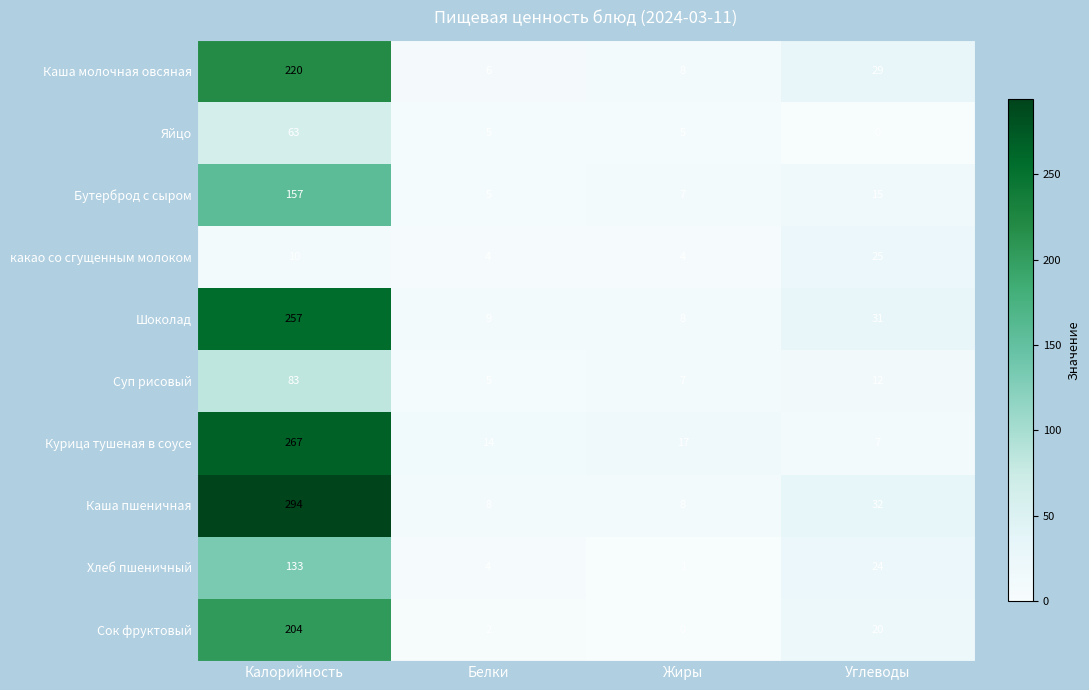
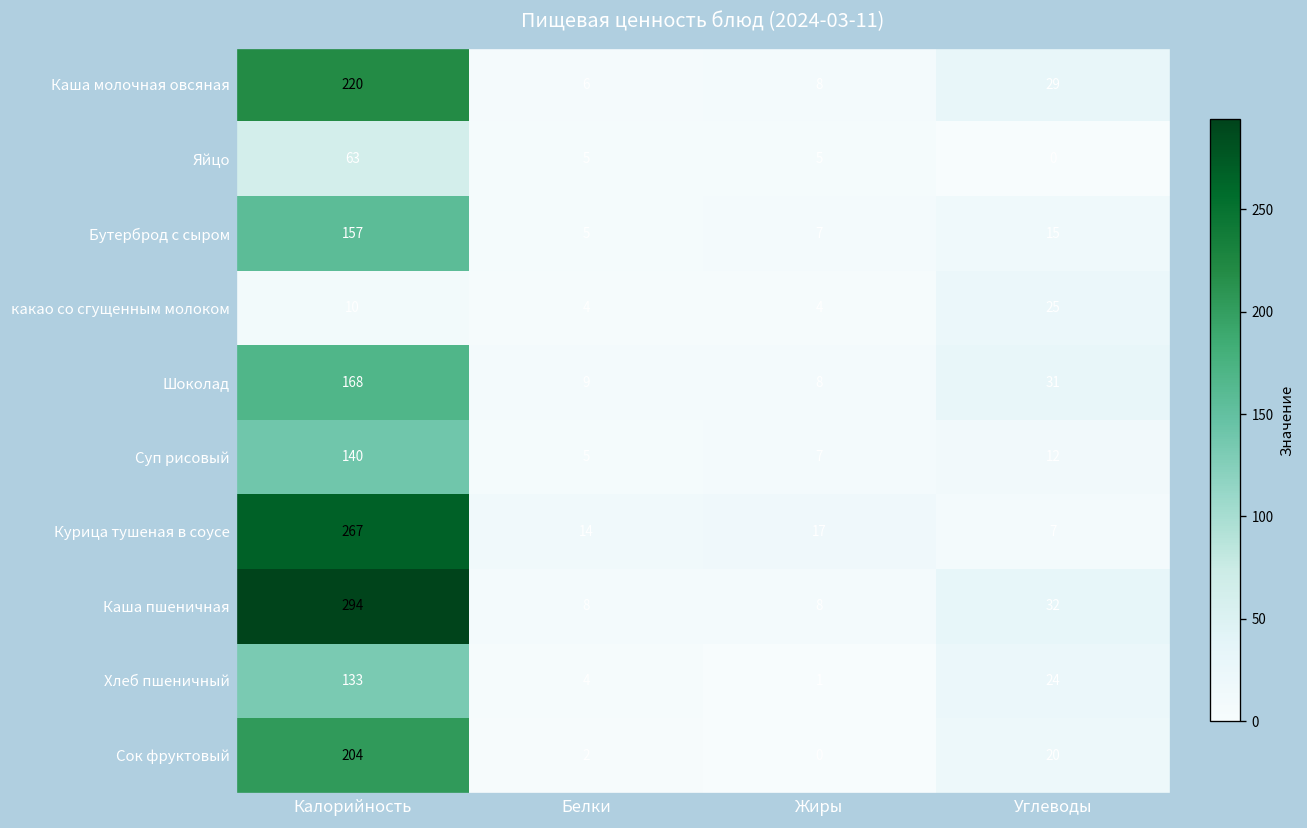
Шоколад, Калорийность: 257 -> 168
Суп рисовый, Калорийность: 83 -> 140
